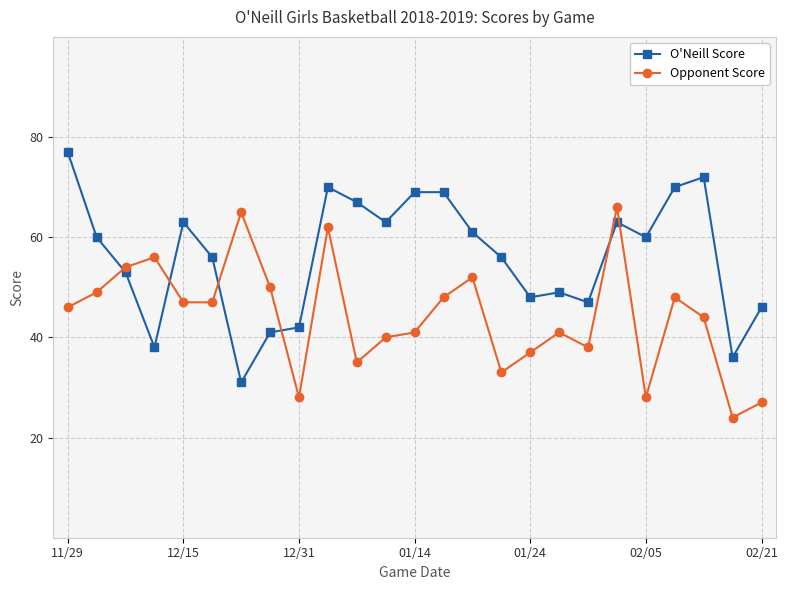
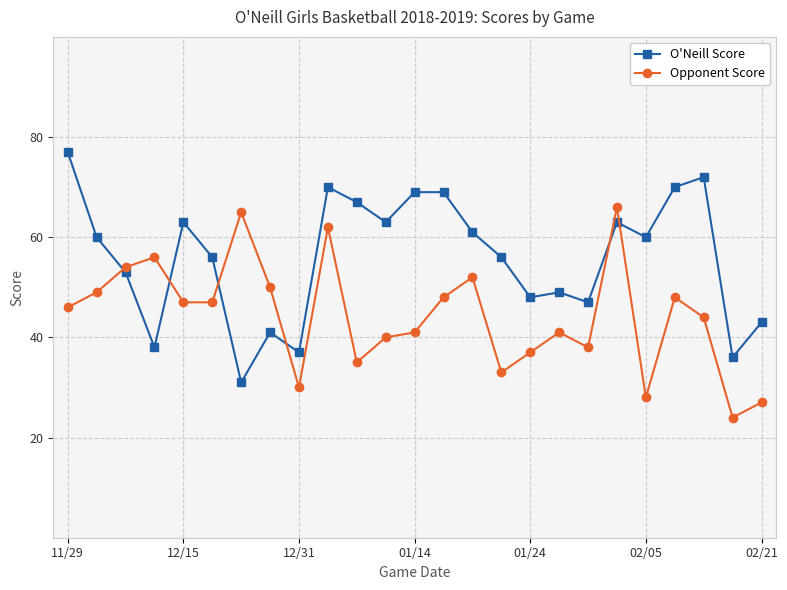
O'Neill Score, 12/31: 42 -> 37
Opponent Score, 12/31: 28 -> 30
O'Neill Score, 02/21: 46 -> 43
